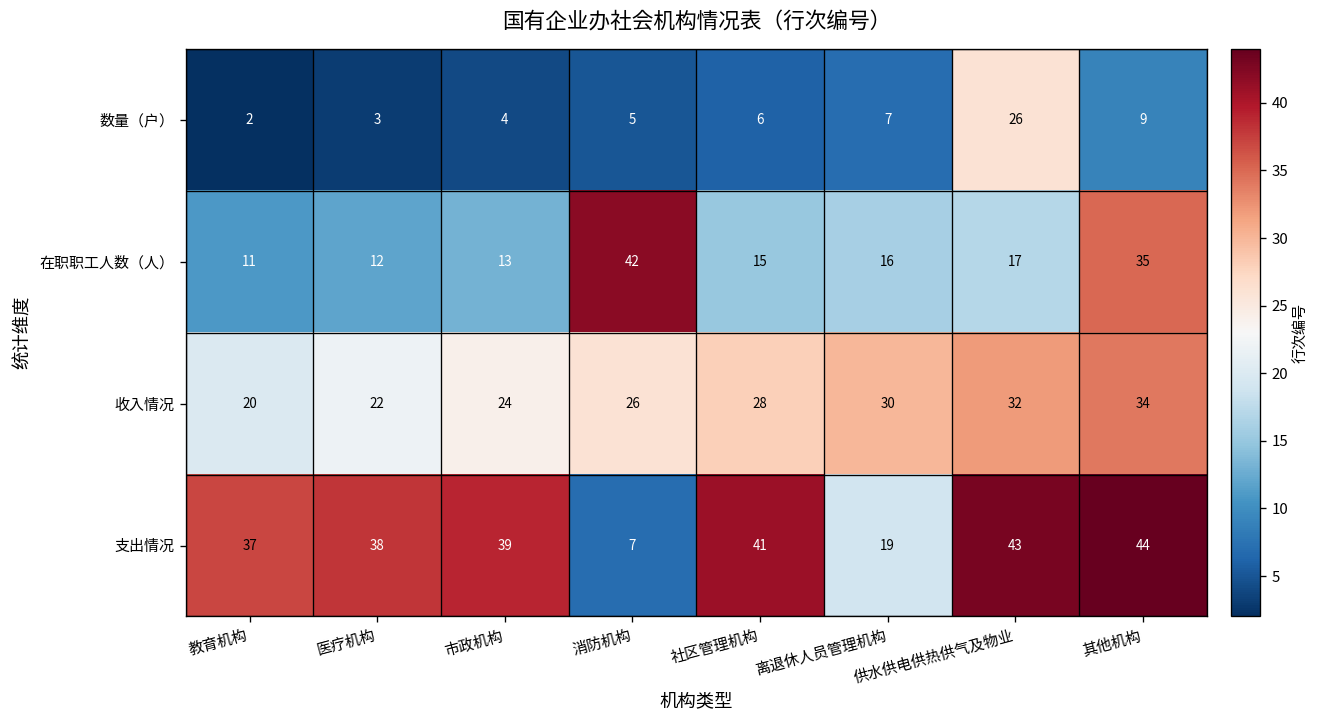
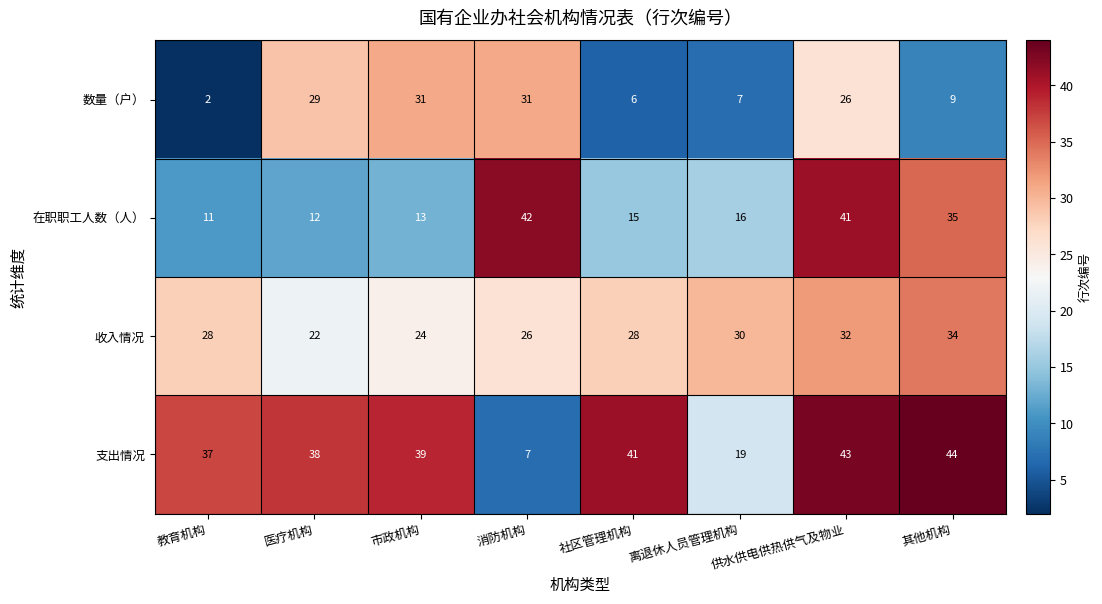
数量（户）, 医疗机构: 3 -> 29
数量（户）, 市政机构: 4 -> 31
数量（户）, 消防机构: 5 -> 31
在职职工人数（人）, 供水供电供热供气及物业: 17 -> 41
收入情况, 教育机构: 20 -> 28
